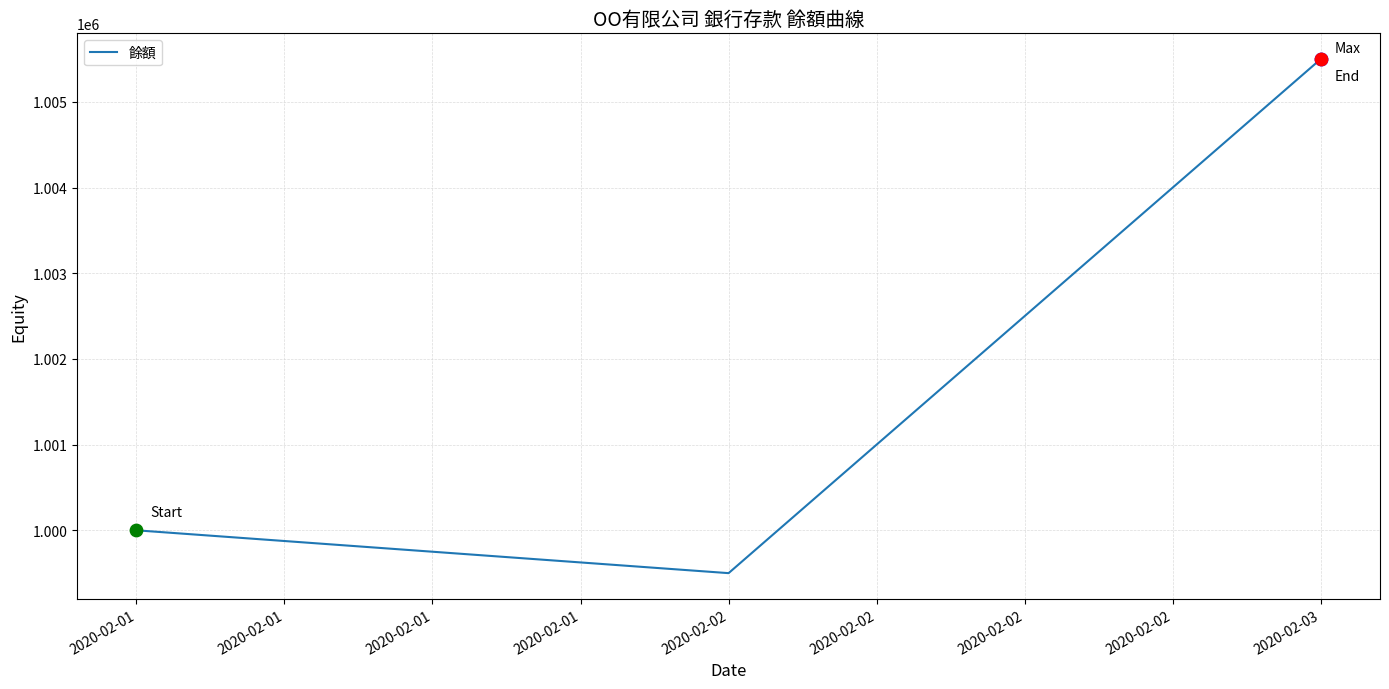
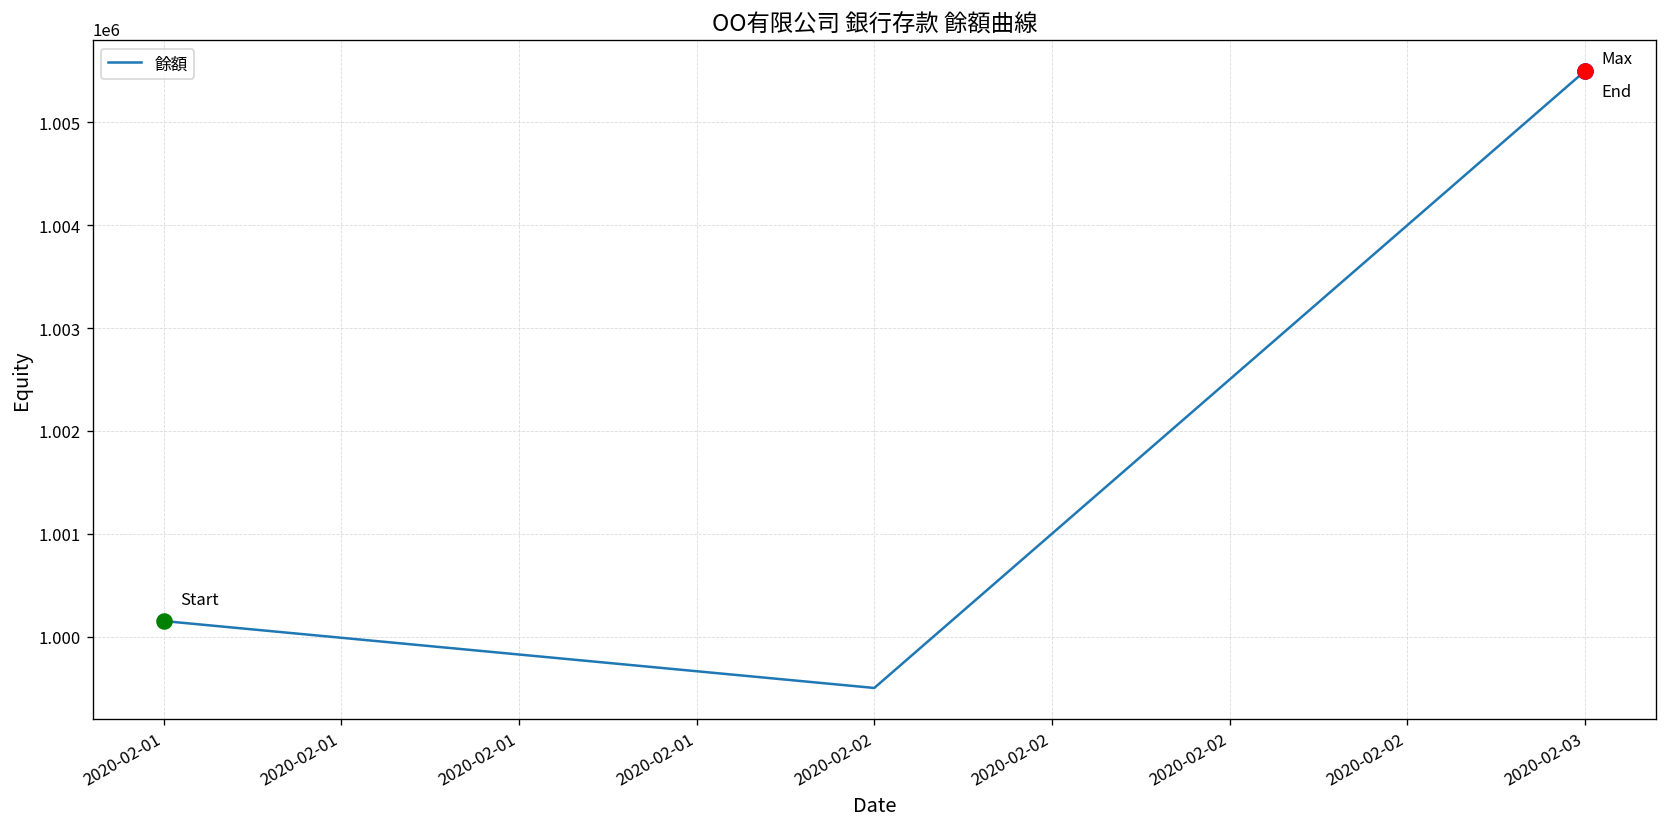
餘額, 2020-02-01: 1000000 -> 1000200
